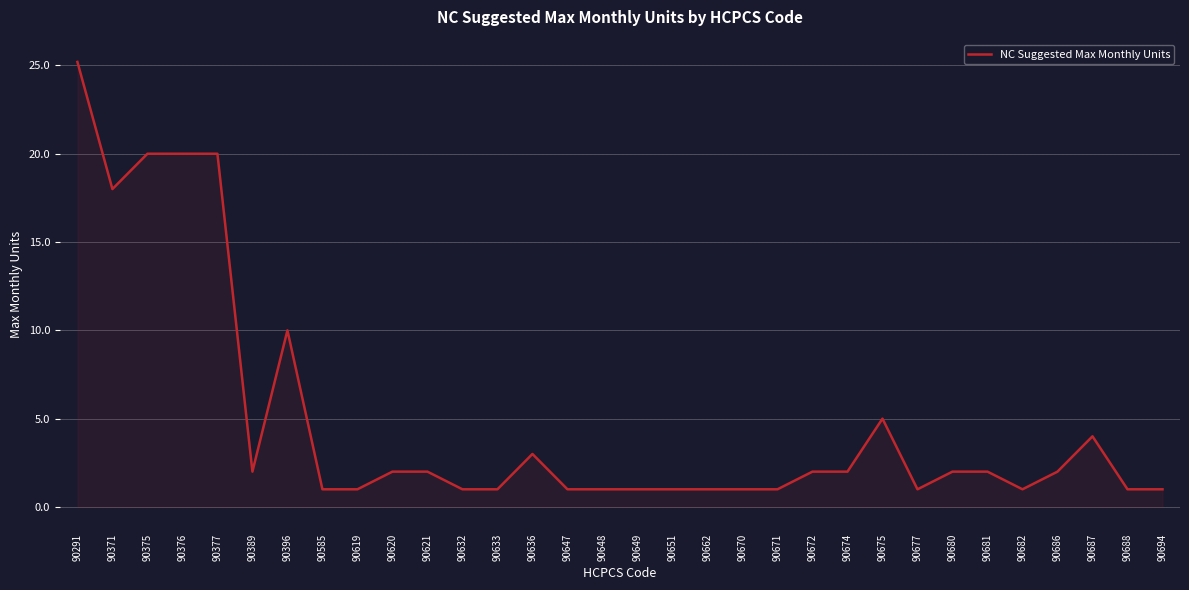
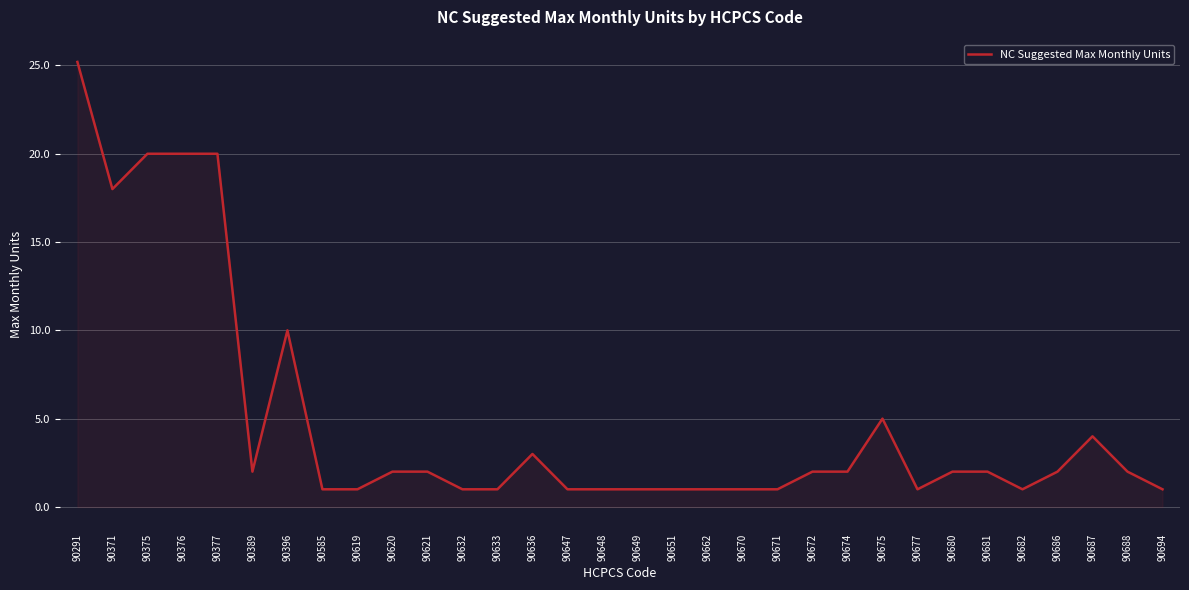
90688: 1 -> 2
